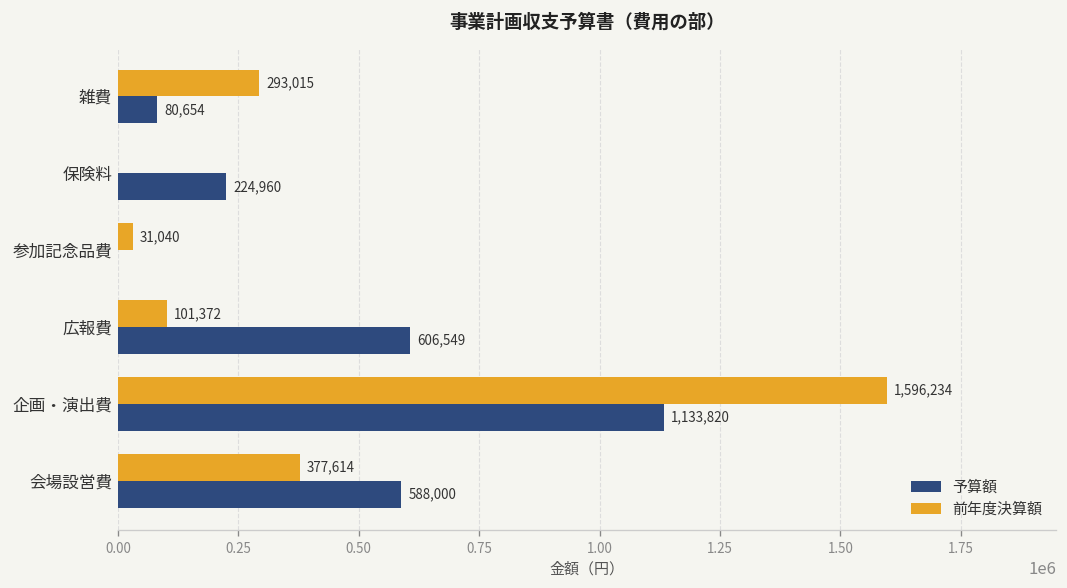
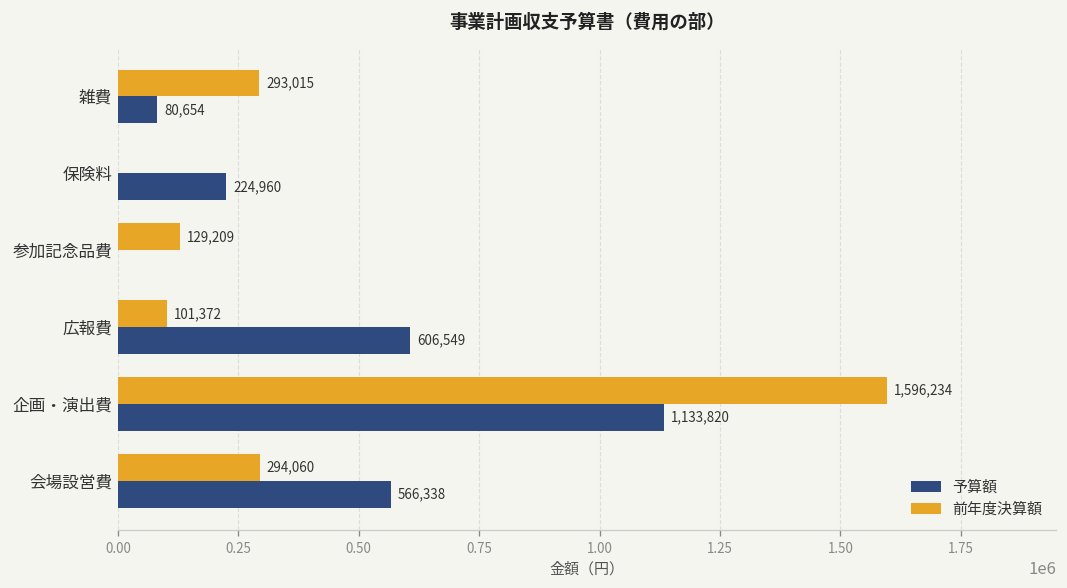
前年度決算額, 参加記念品費: 31,040 -> 129,209
前年度決算額, 会場設営費: 377,614 -> 294,060
予算額, 会場設営費: 588,000 -> 566,338
